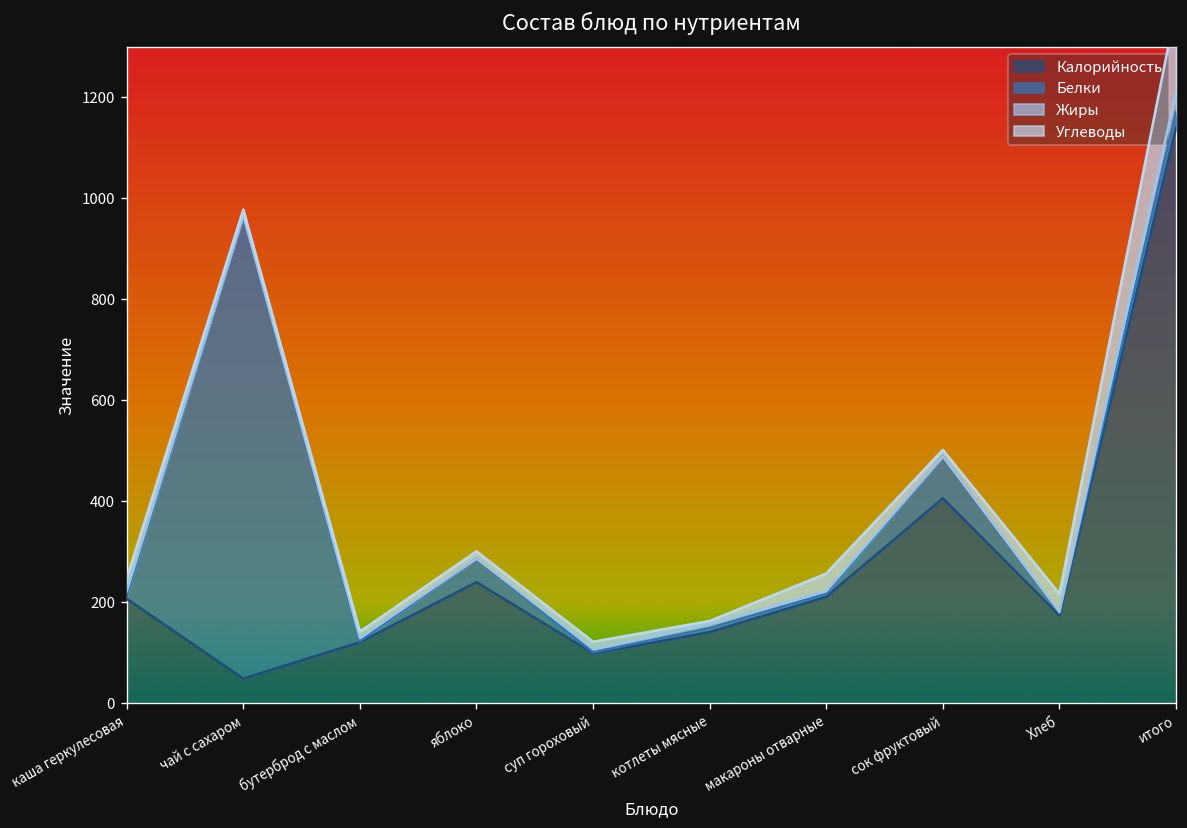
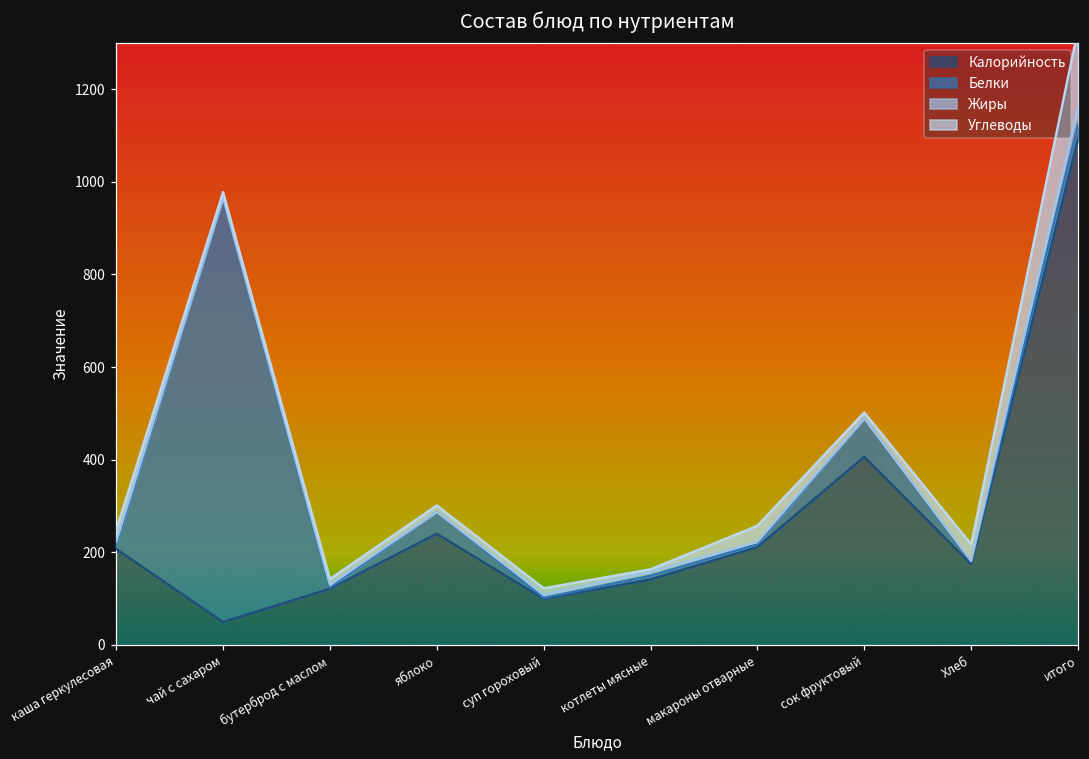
Калорийность, итого: 1140 -> 1090
